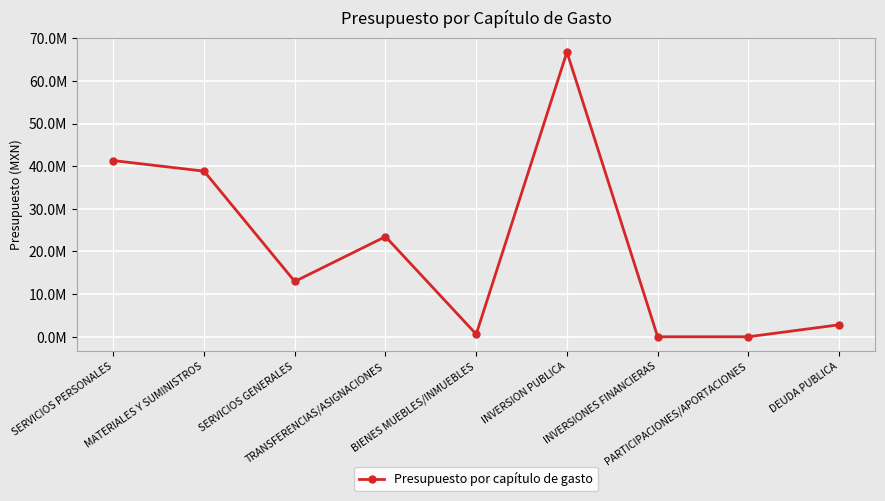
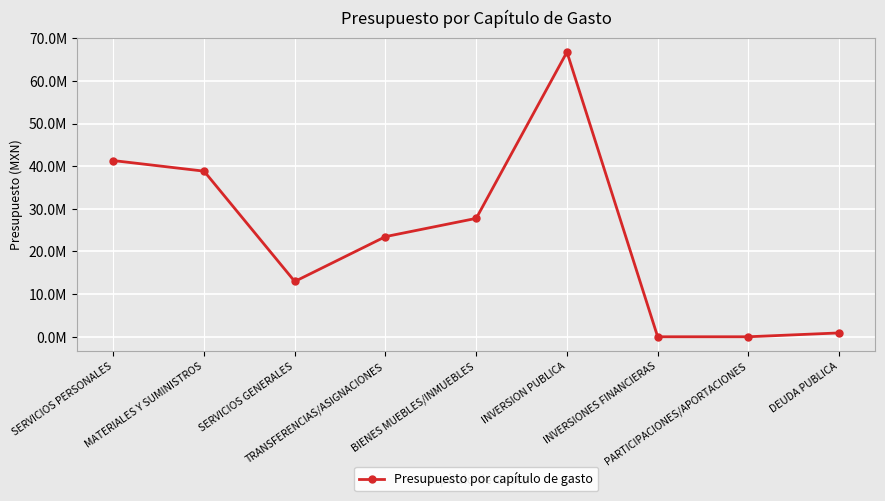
BIENES MUEBLES/INMUEBLES: 1000000 -> 28000000
DEUDA PUBLICA: 3000000 -> 1000000
